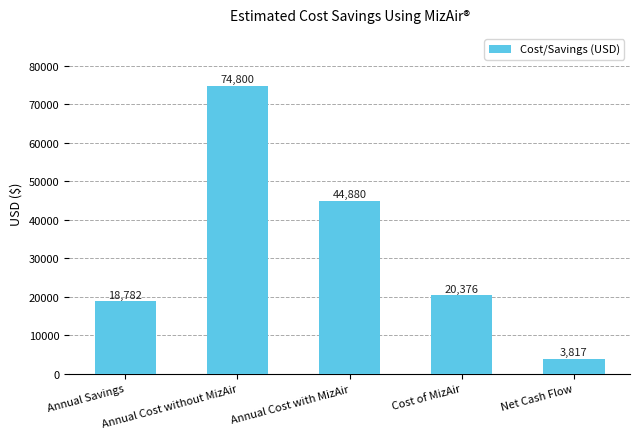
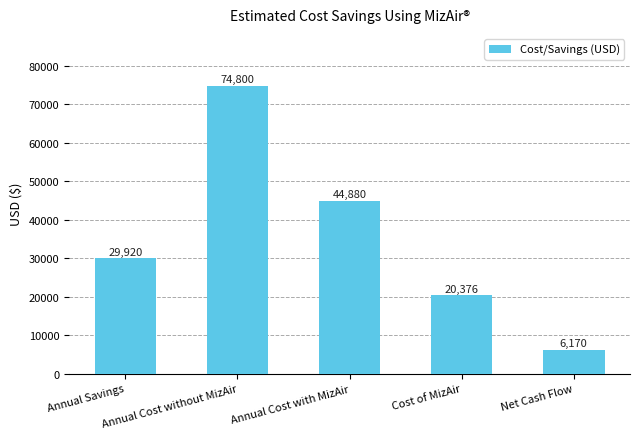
Annual Savings: 18,782 -> 29,920
Net Cash Flow: 3,817 -> 6,170
